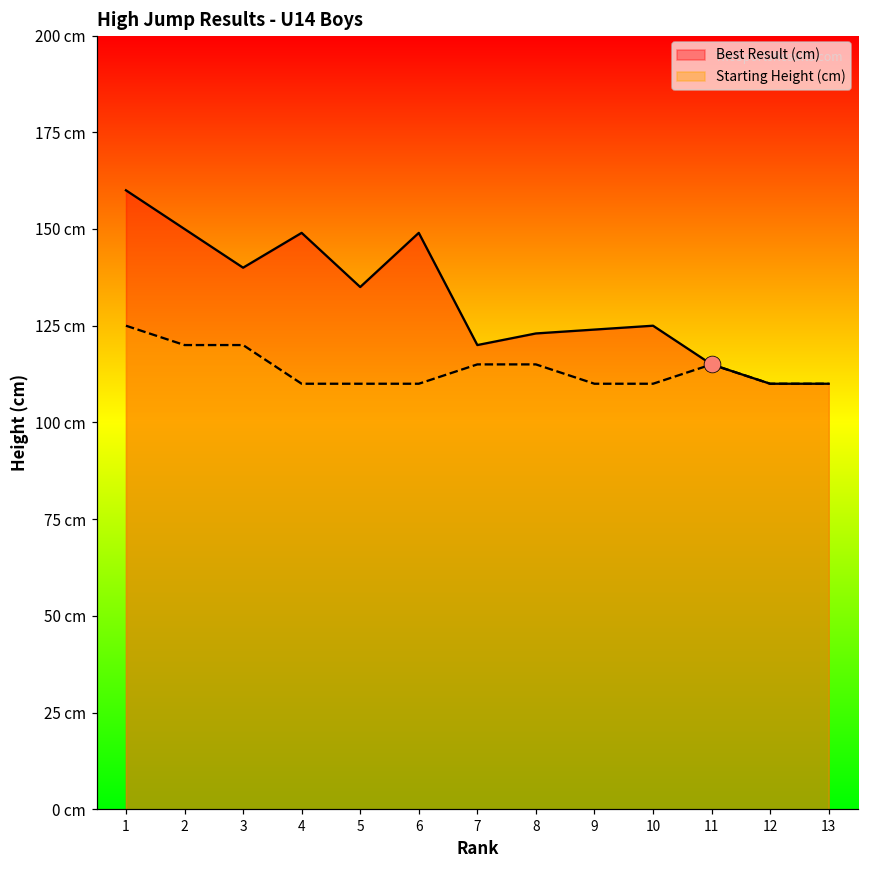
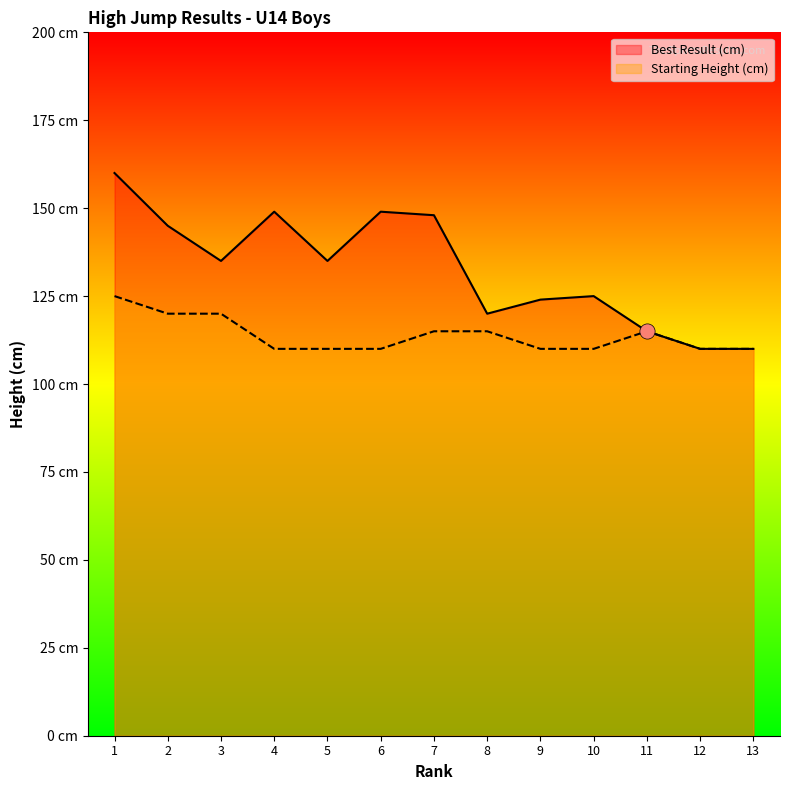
Best Result (cm), 2: 150 cm -> 145 cm
Best Result (cm), 3: 140 cm -> 135 cm
Best Result (cm), 7: 120 cm -> 148 cm
Best Result (cm), 8: 123 cm -> 120 cm
